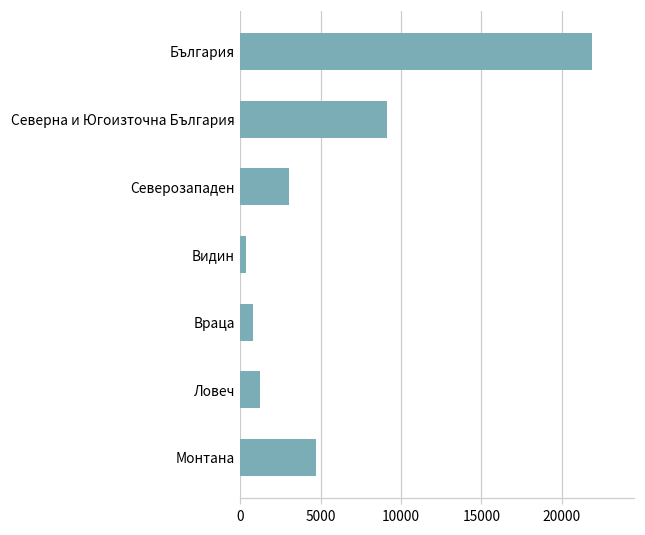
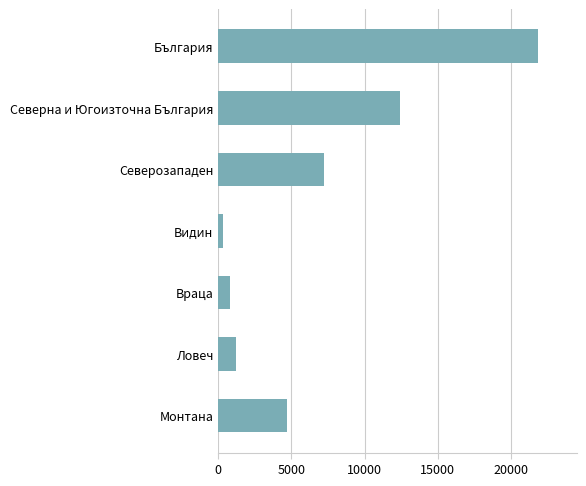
Северна и Югоизточна България: 9100 -> 12500
Северозападен: 3100 -> 7200
